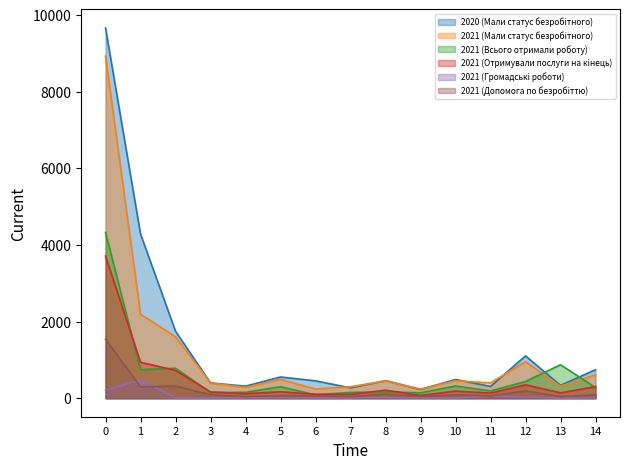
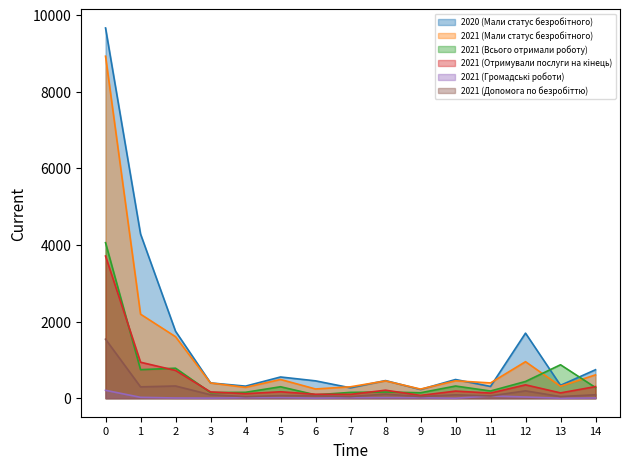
2021 (Всього отримали роботу), 0: 4300 -> 4100
2021 (Громадські роботи), 1: 500 -> 0
2020 (Мали статус безробітного), 12: 1100 -> 1700
